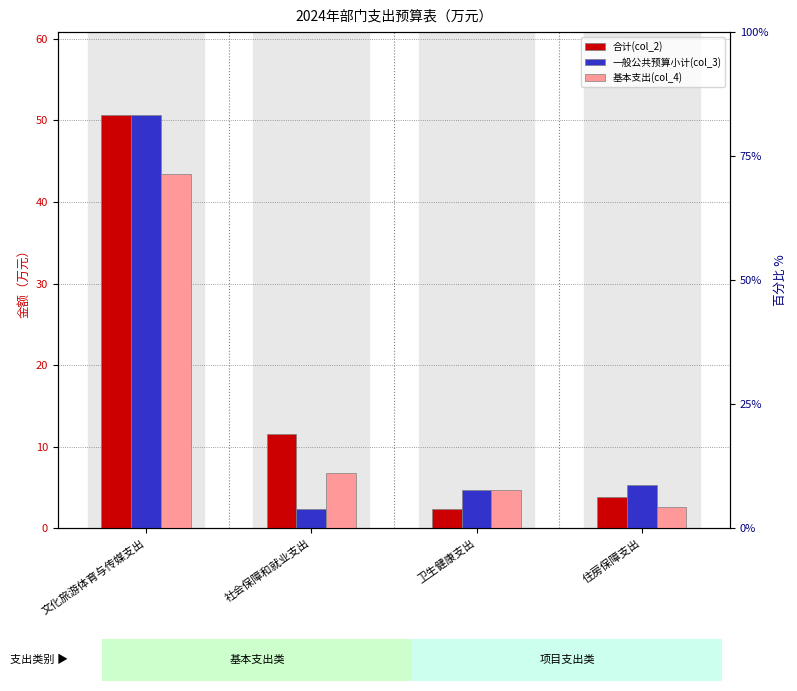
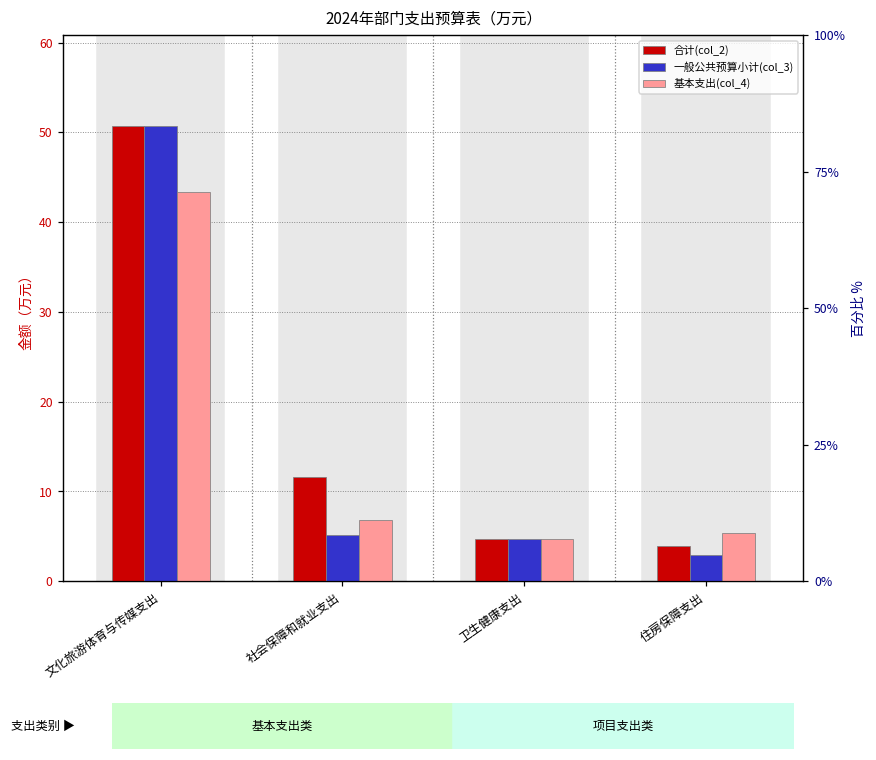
一般公共预算小计(col_3), 社会保障和就业支出: 2 -> 5
合计(col_2), 卫生健康支出: 2 -> 5
一般公共预算小计(col_3), 住房保障支出: 5 -> 3
基本支出(col_4), 住房保障支出: 3 -> 5
